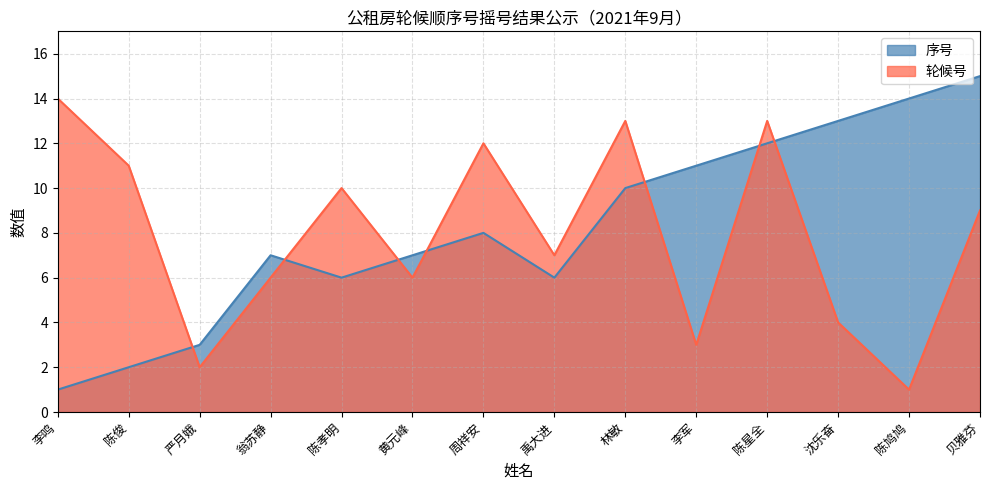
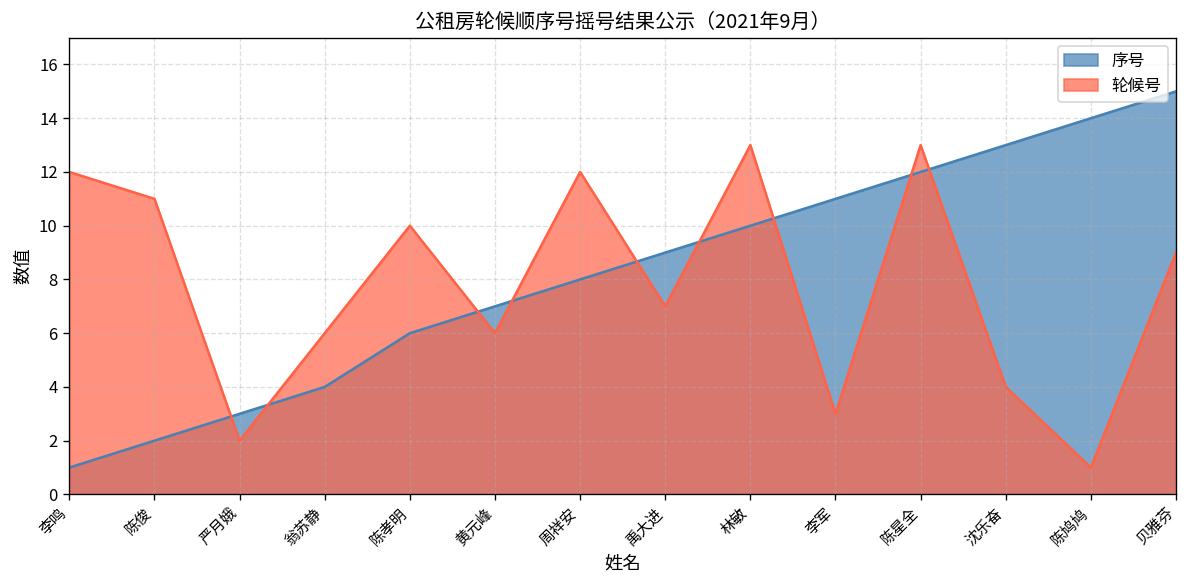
轮候号, 李鸣: 14 -> 12
序号, 翁苏静: 7 -> 4
序号, 禹大进: 6 -> 9
